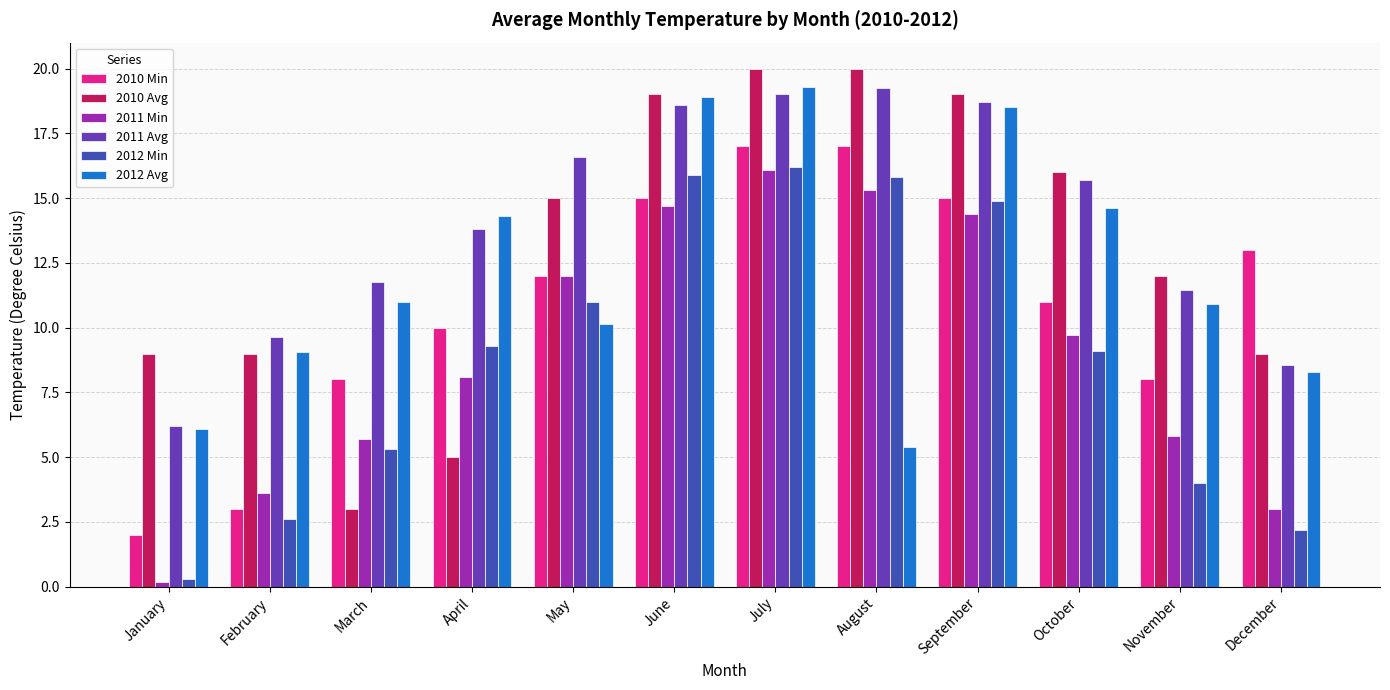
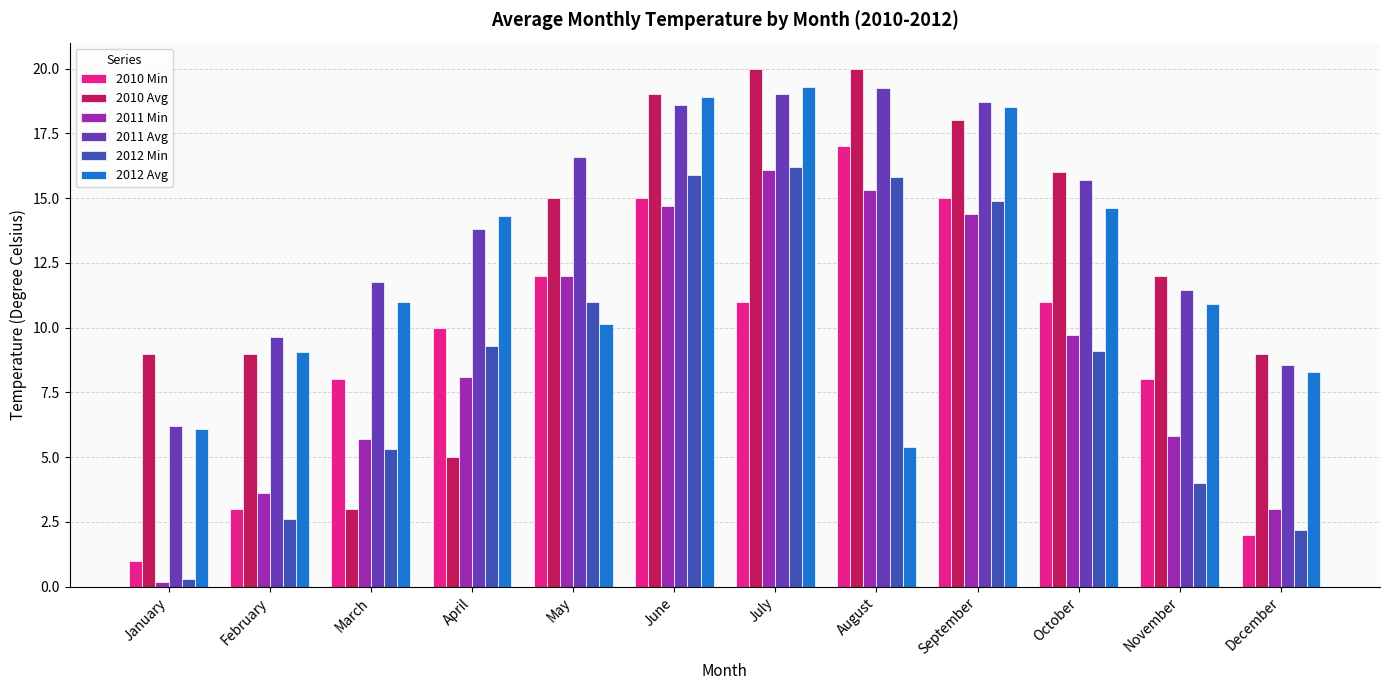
2010 Min, January: 2 -> 1
2010 Min, July: 17 -> 11
2010 Avg, September: 19 -> 18
2010 Min, December: 13 -> 2
